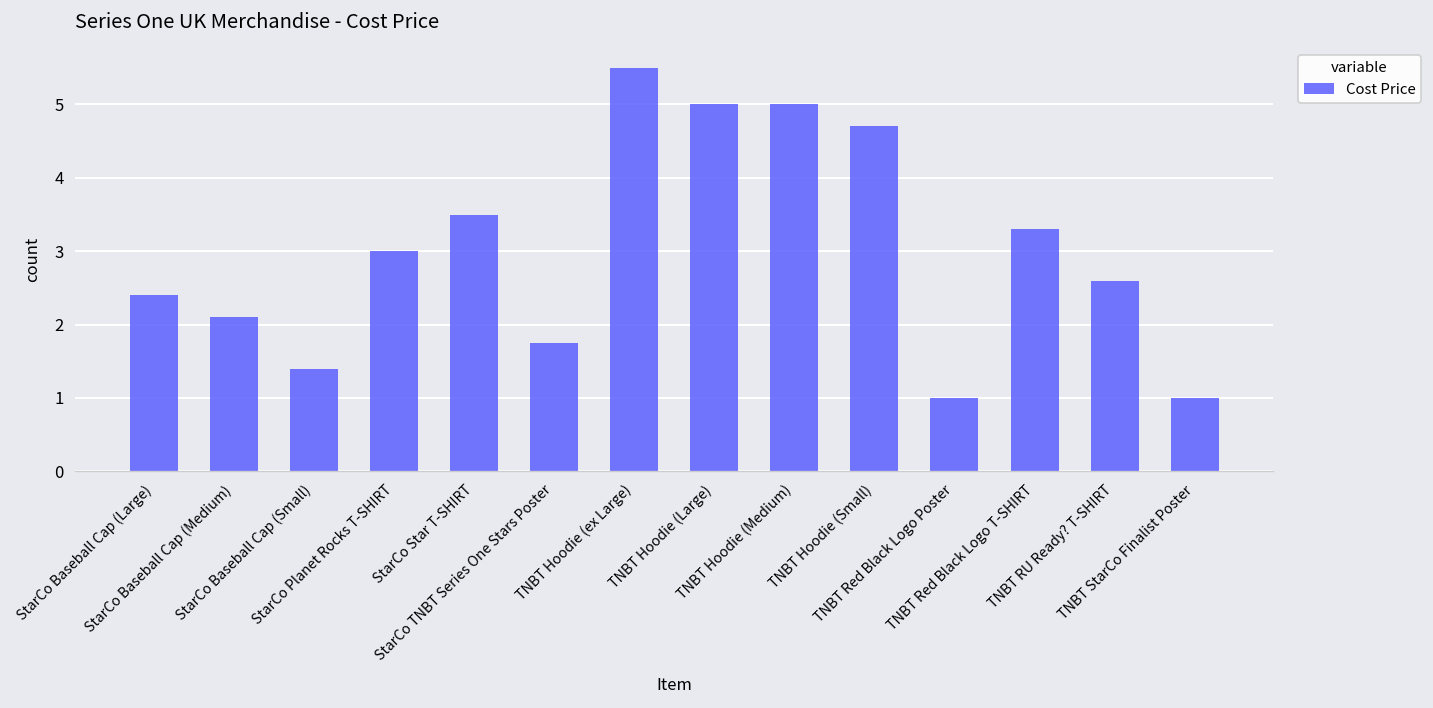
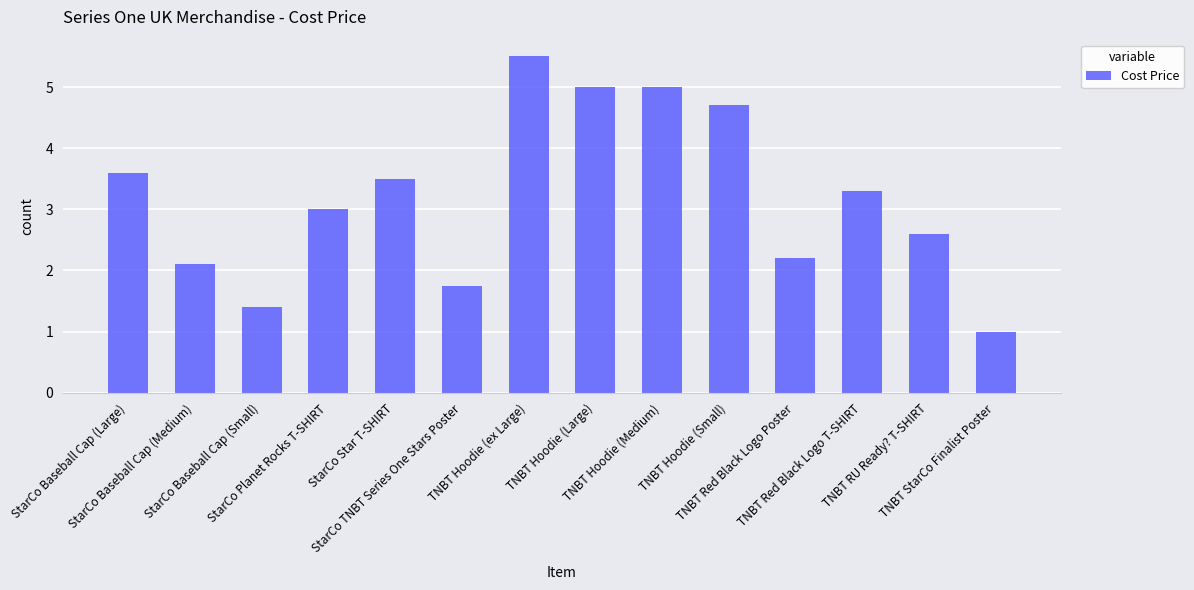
StarCo Baseball Cap (Large): 2.4 -> 3.6
TNBT Red Black Logo Poster: 1.0 -> 2.2
